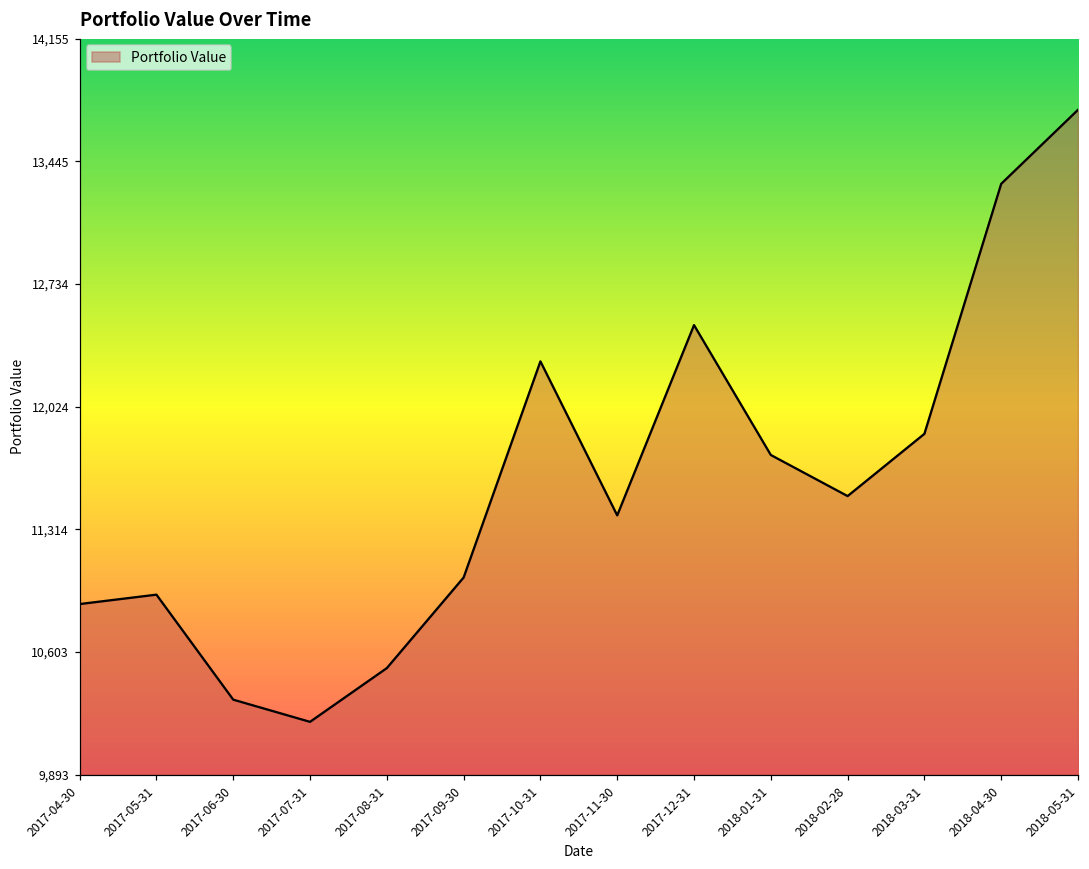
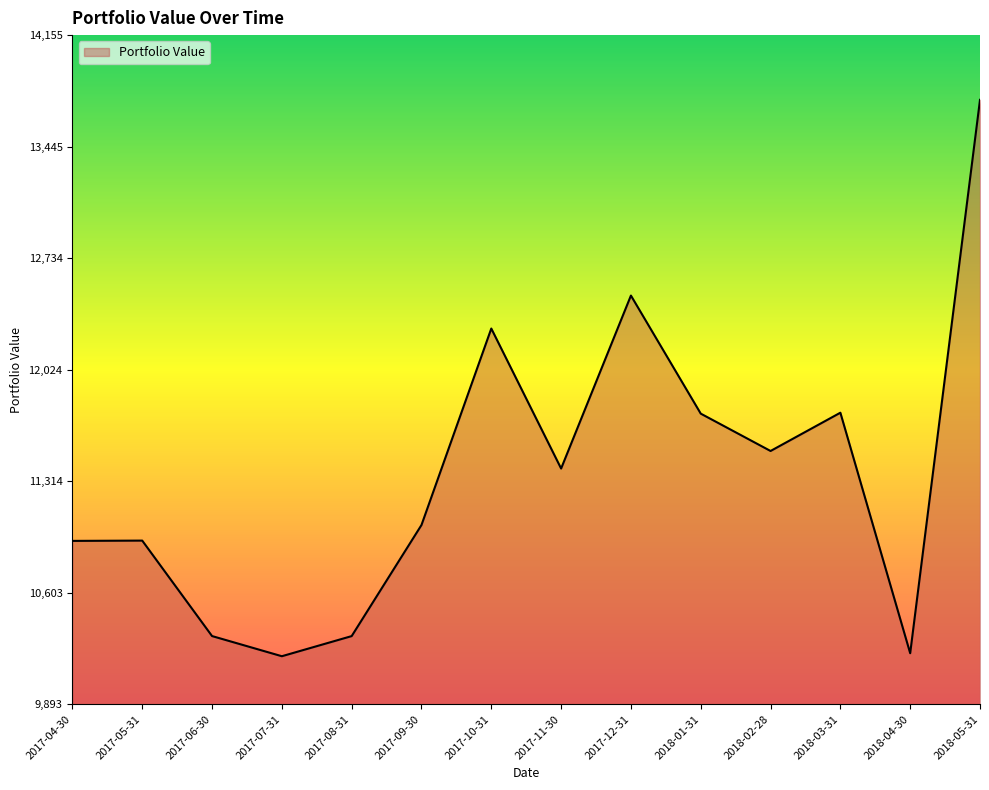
2017-04-30: 10,880 -> 10,930
2017-08-31: 10,510 -> 10,330
2018-03-31: 11,870 -> 11,750
2018-04-30: 13,310 -> 10,220
